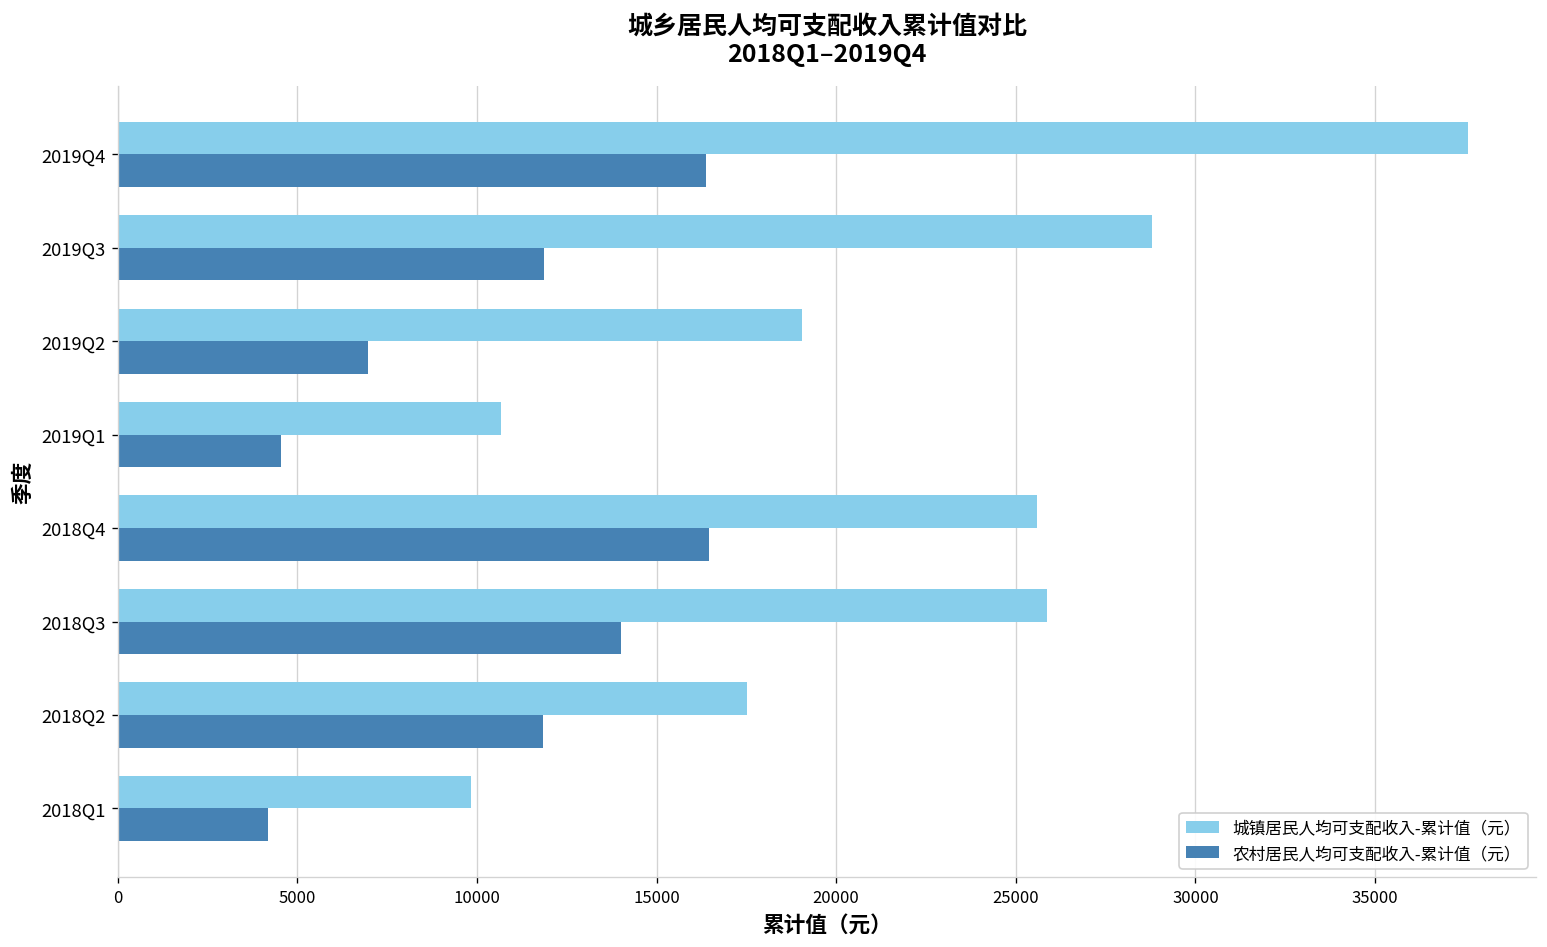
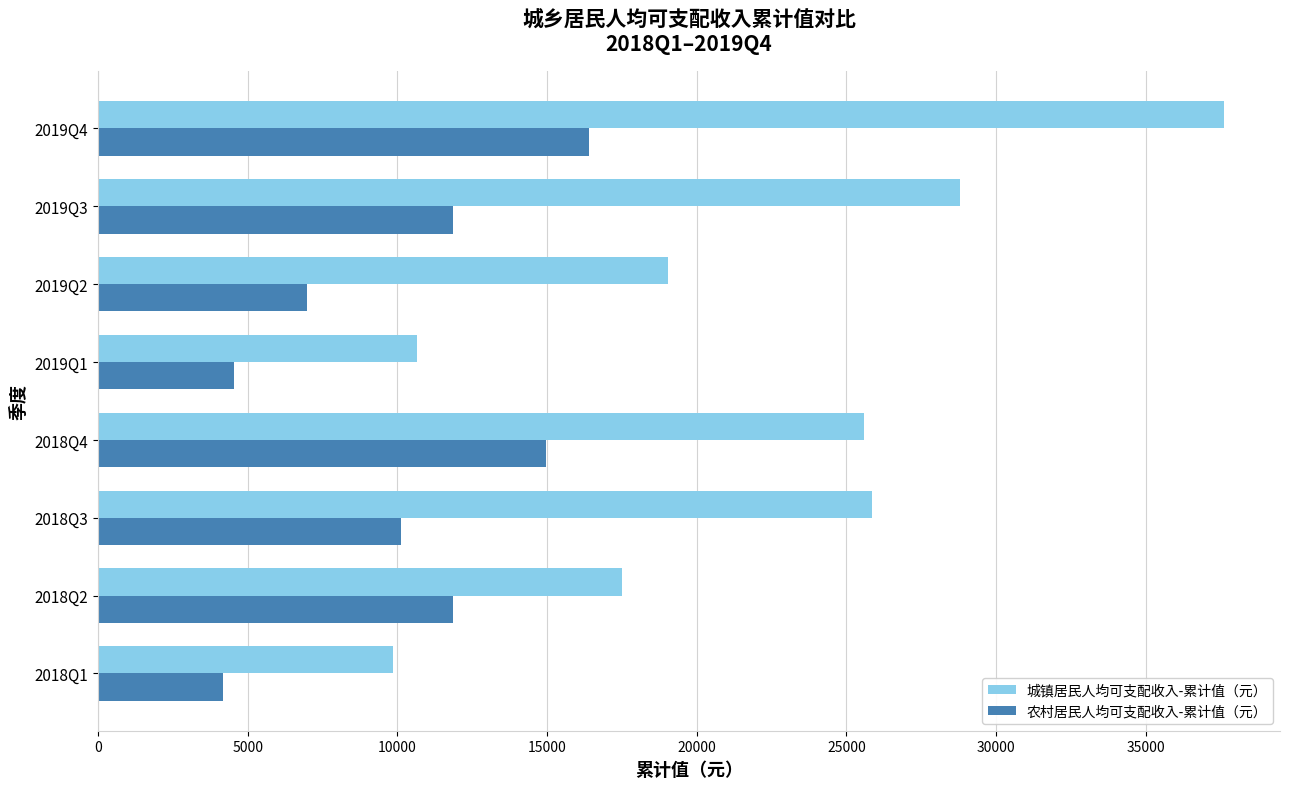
农村居民人均可支配收入-累计值（元）, 2018Q4: 16500 -> 15000
农村居民人均可支配收入-累计值（元）, 2018Q3: 14000 -> 10100
